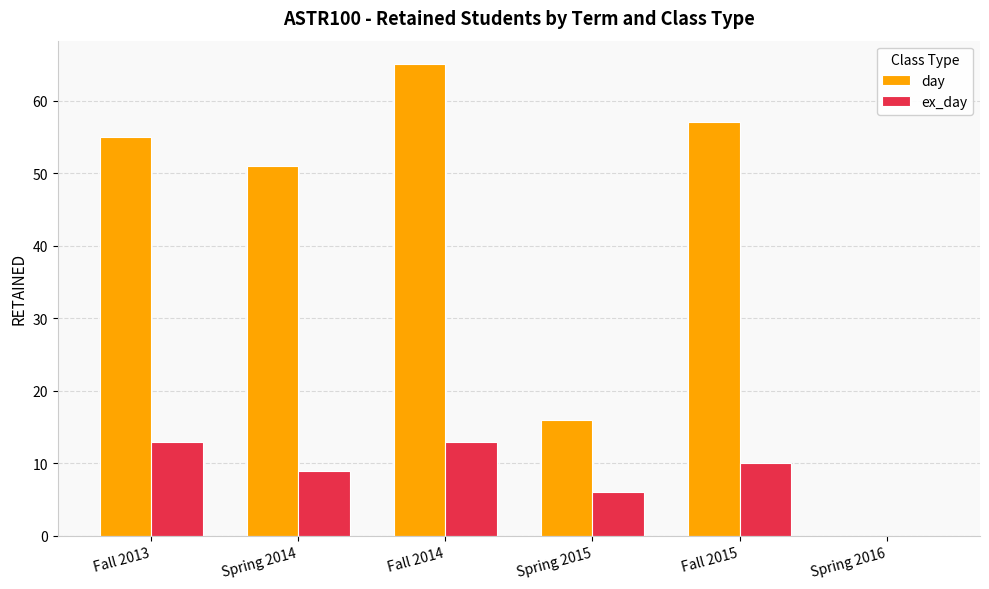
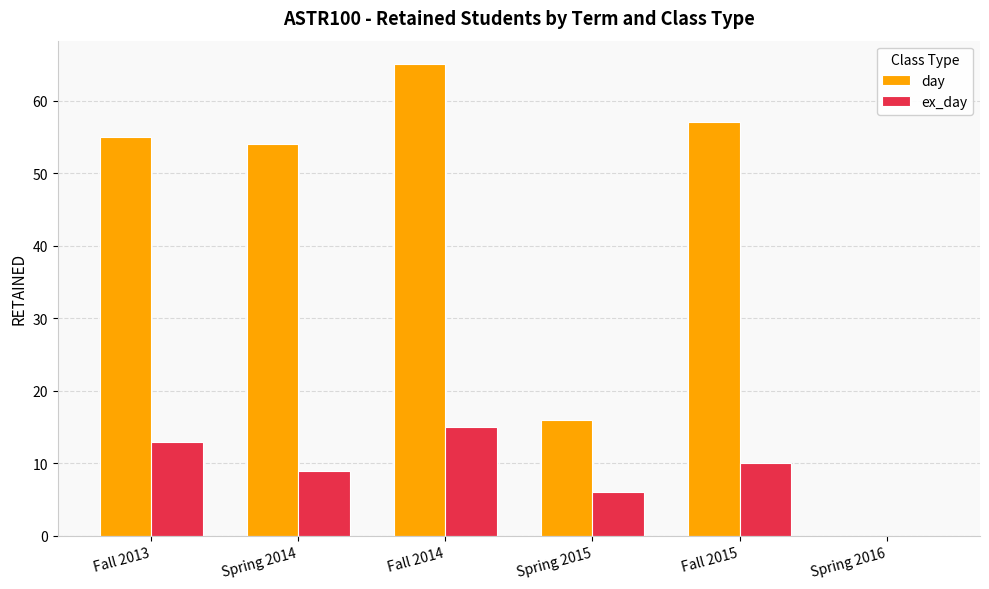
day, Spring 2014: 51 -> 54
ex_day, Fall 2014: 13 -> 15
